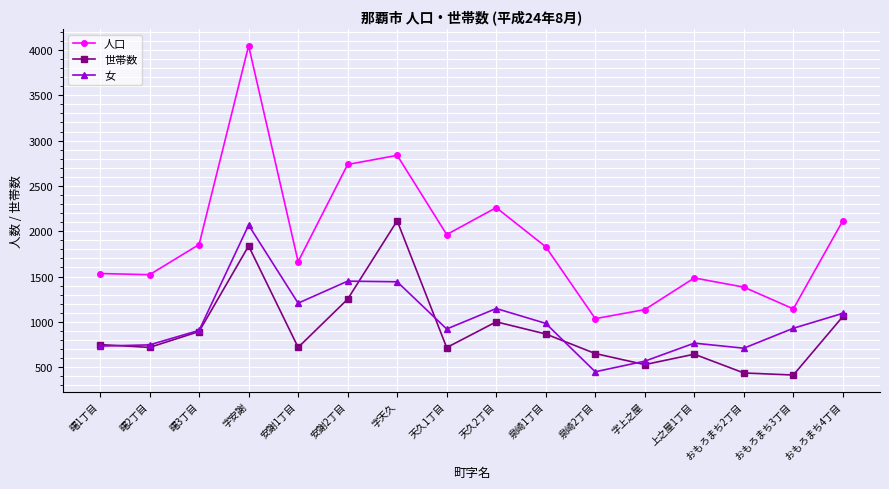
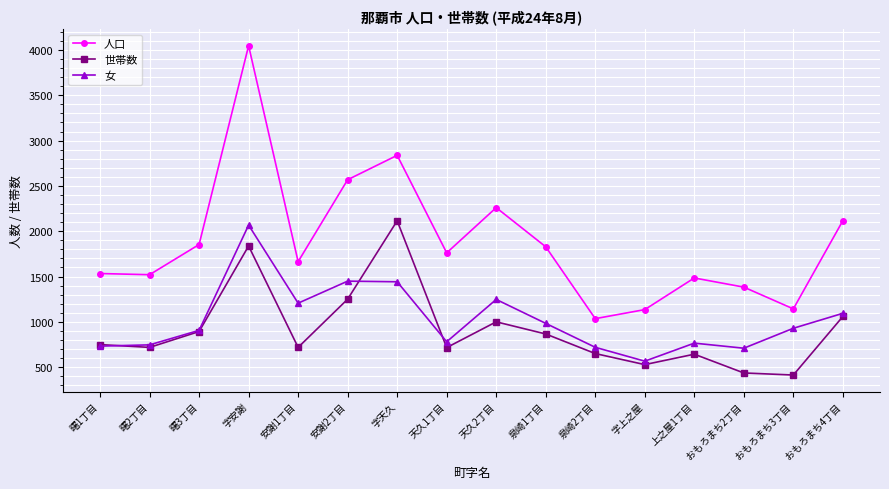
人口, 安謝2丁目: 2700 -> 2600
人口, 天久1丁目: 2000 -> 1800
女, 天久1丁目: 900 -> 800
女, 天久2丁目: 1100 -> 1200
女, 泉崎2丁目: 400 -> 700
